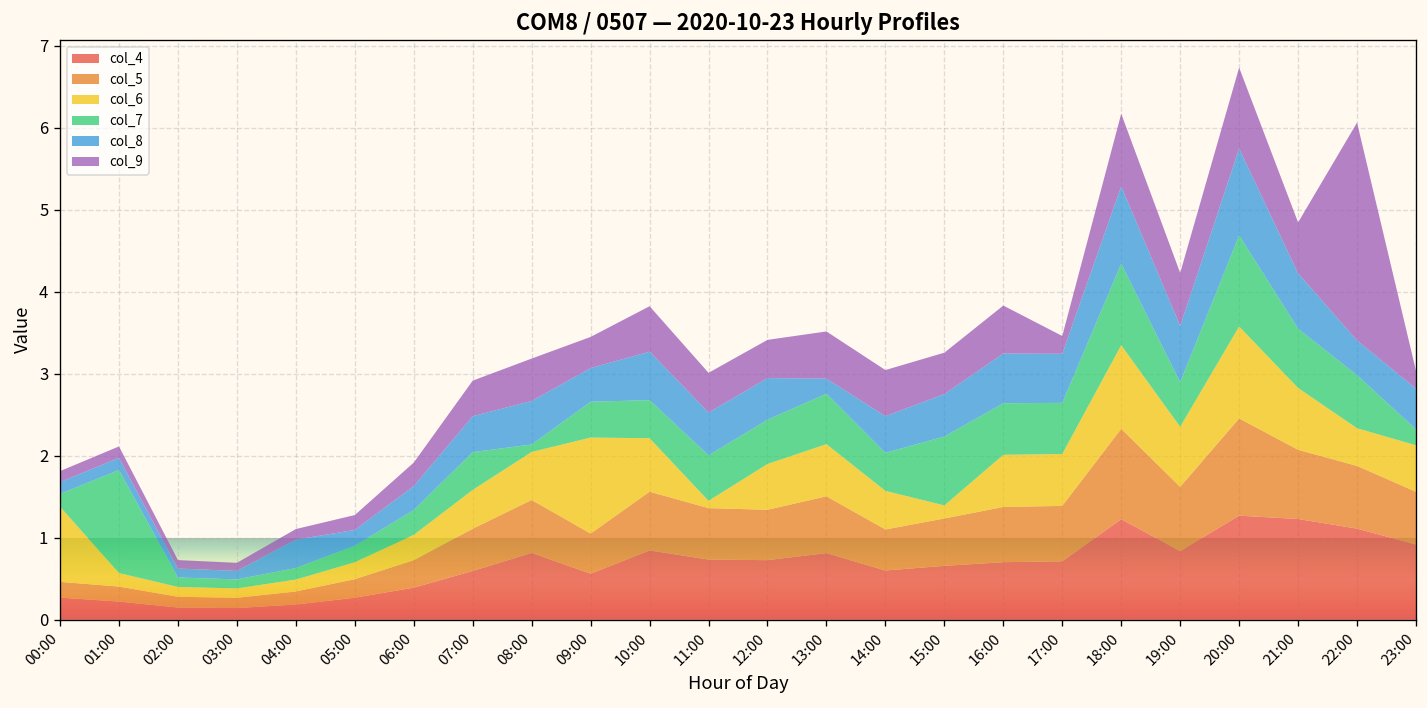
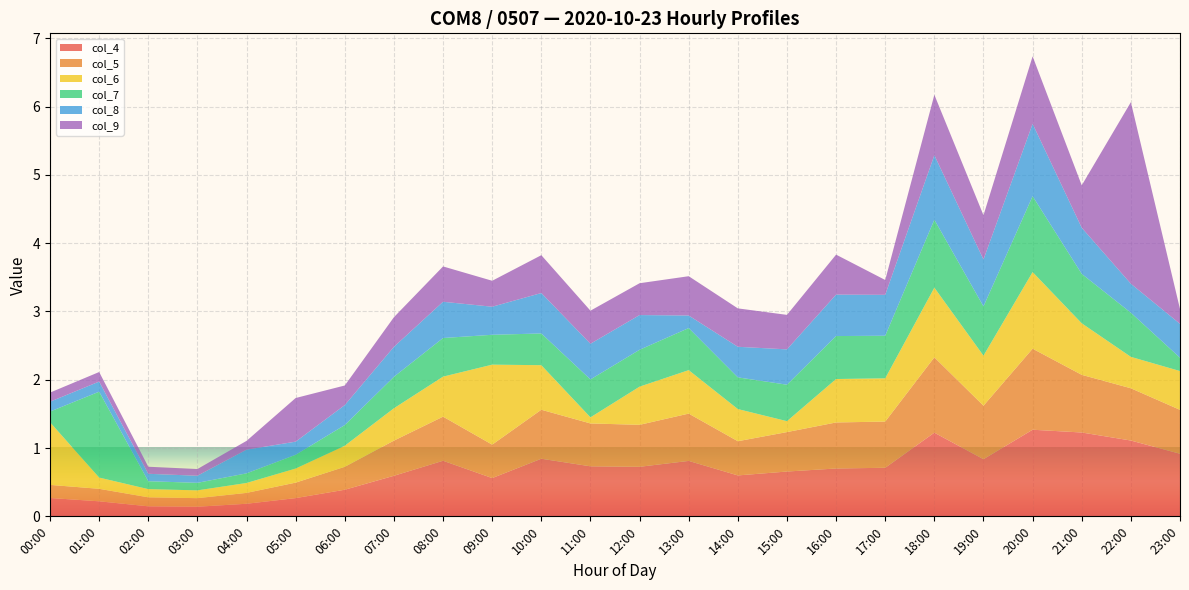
col_9, 05:00: 0.2 -> 0.6
col_7, 08:00: 0.1 -> 0.6
col_7, 15:00: 0.8 -> 0.5
col_7, 19:00: 0.5 -> 0.7
